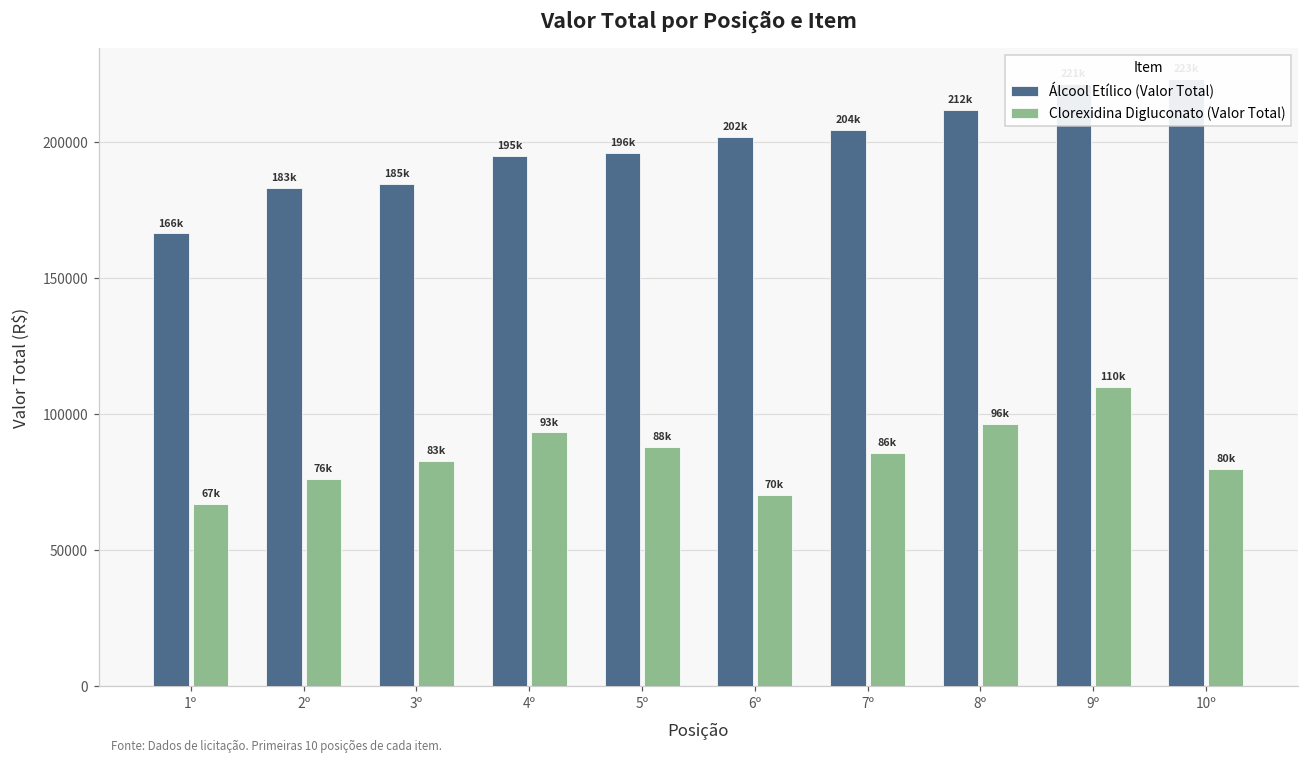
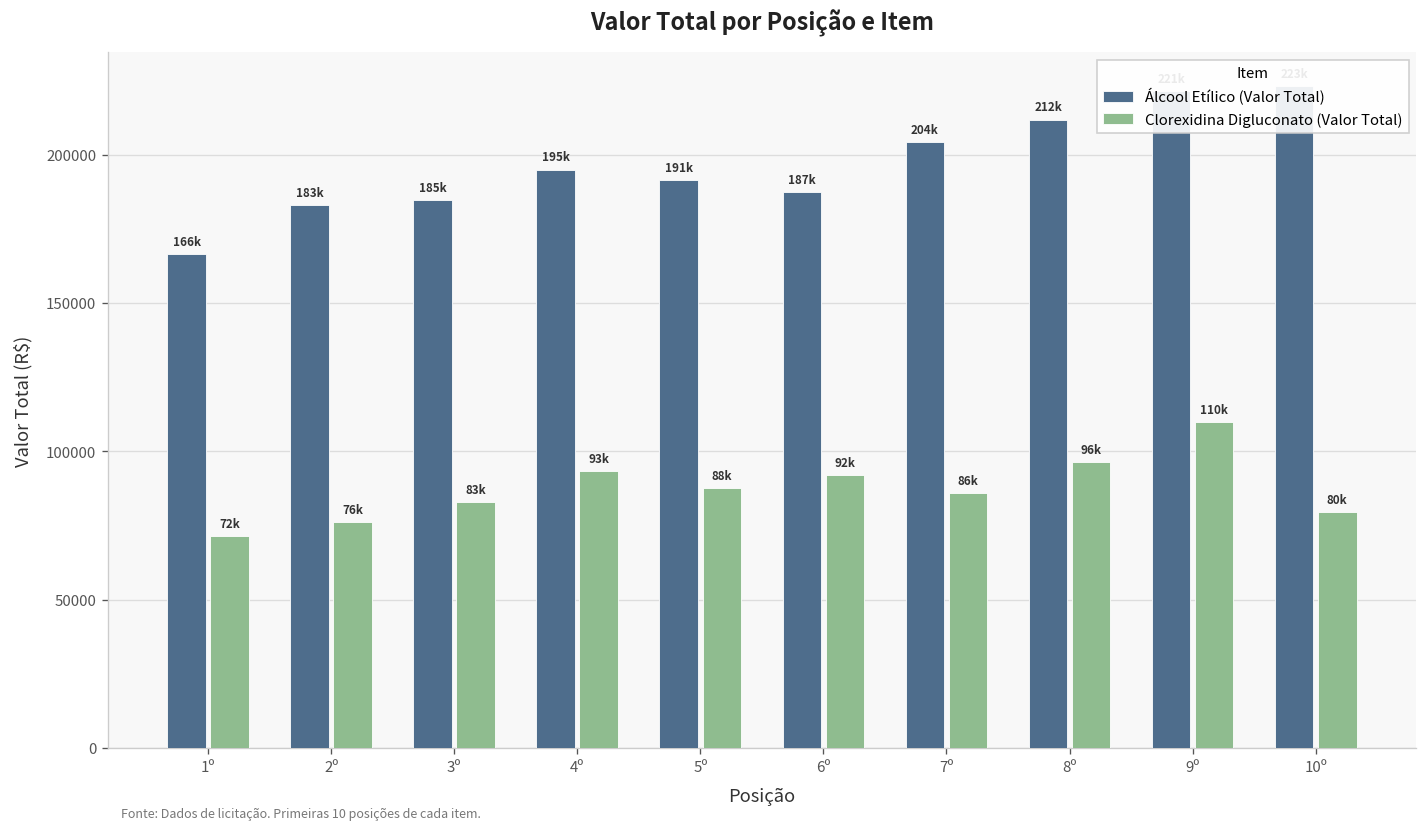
Clorexidina Digluconato (Valor Total), 1º: 67k -> 72k
Álcool Etílico (Valor Total), 5º: 196k -> 191k
Álcool Etílico (Valor Total), 6º: 202k -> 187k
Clorexidina Digluconato (Valor Total), 6º: 70k -> 92k
